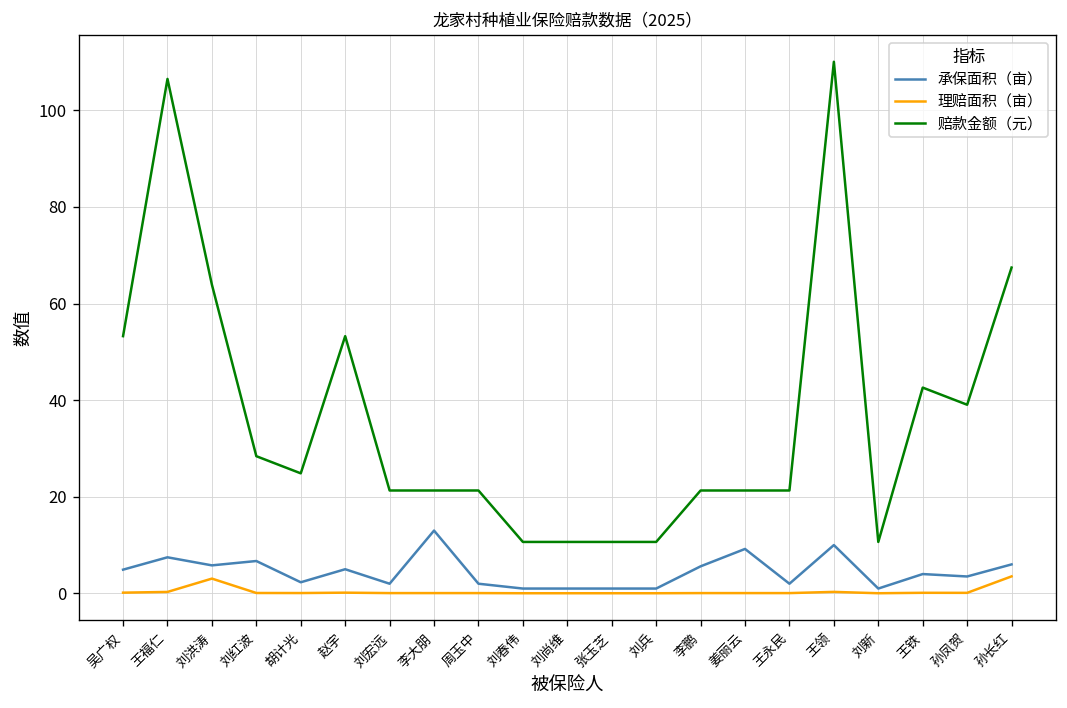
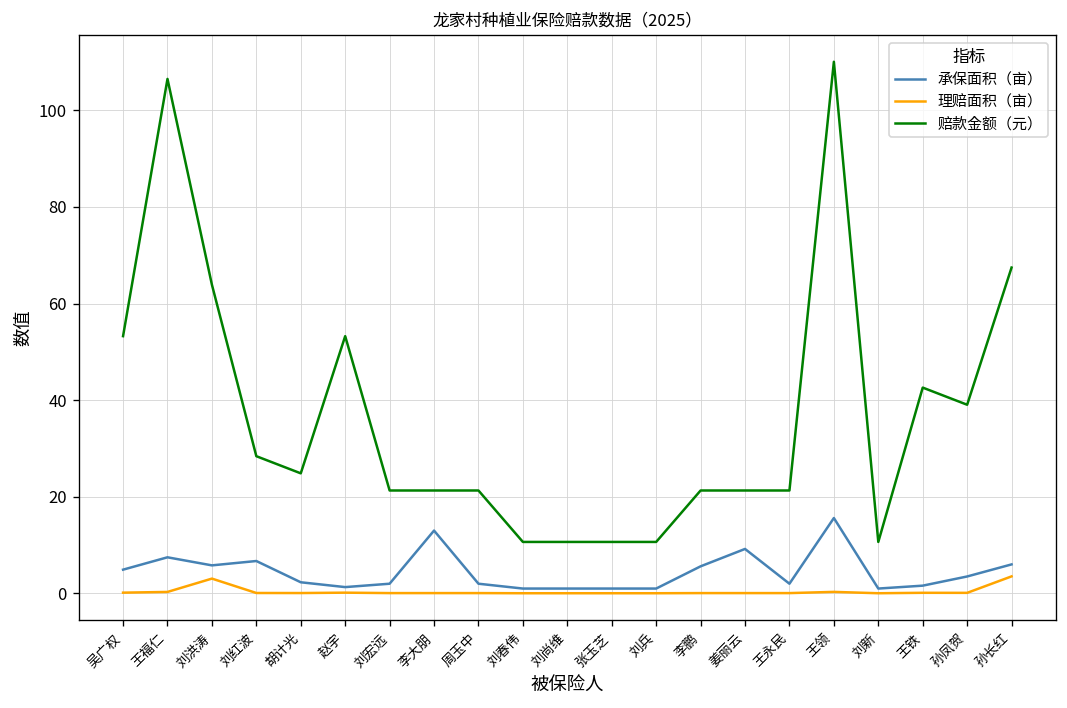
承保面积（亩）, 赵宇: 5 -> 1
承保面积（亩）, 王领: 10 -> 16
承保面积（亩）, 王铁: 4 -> 2
